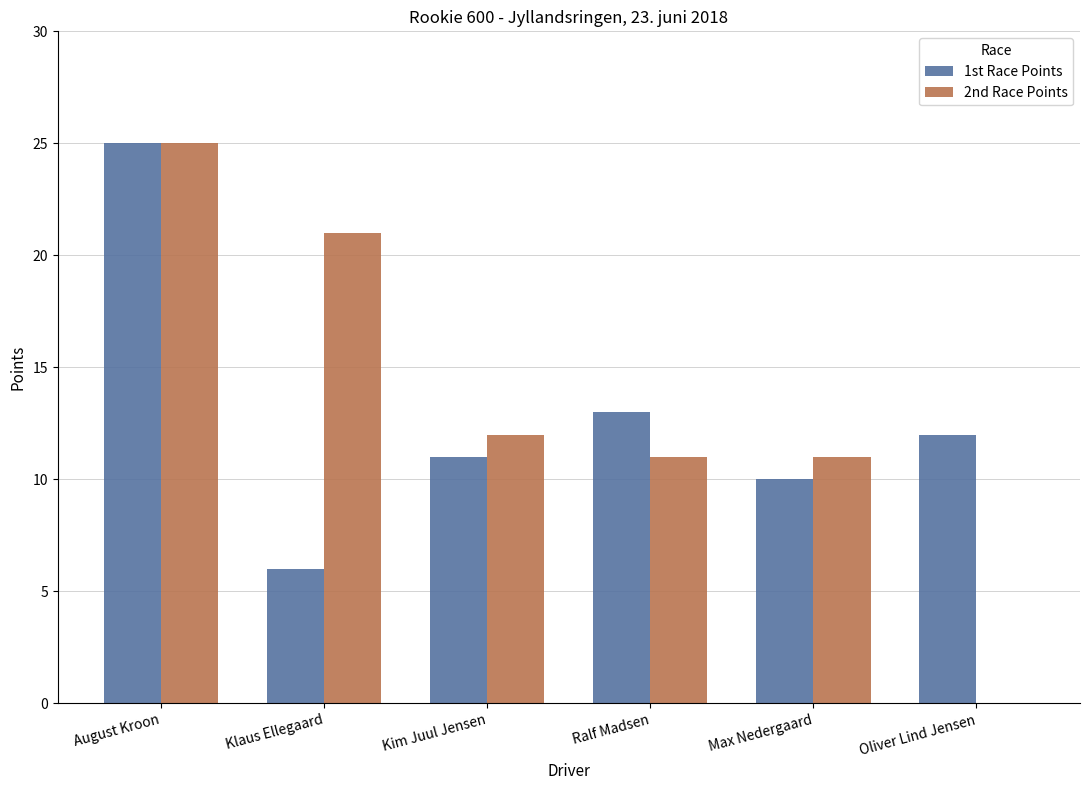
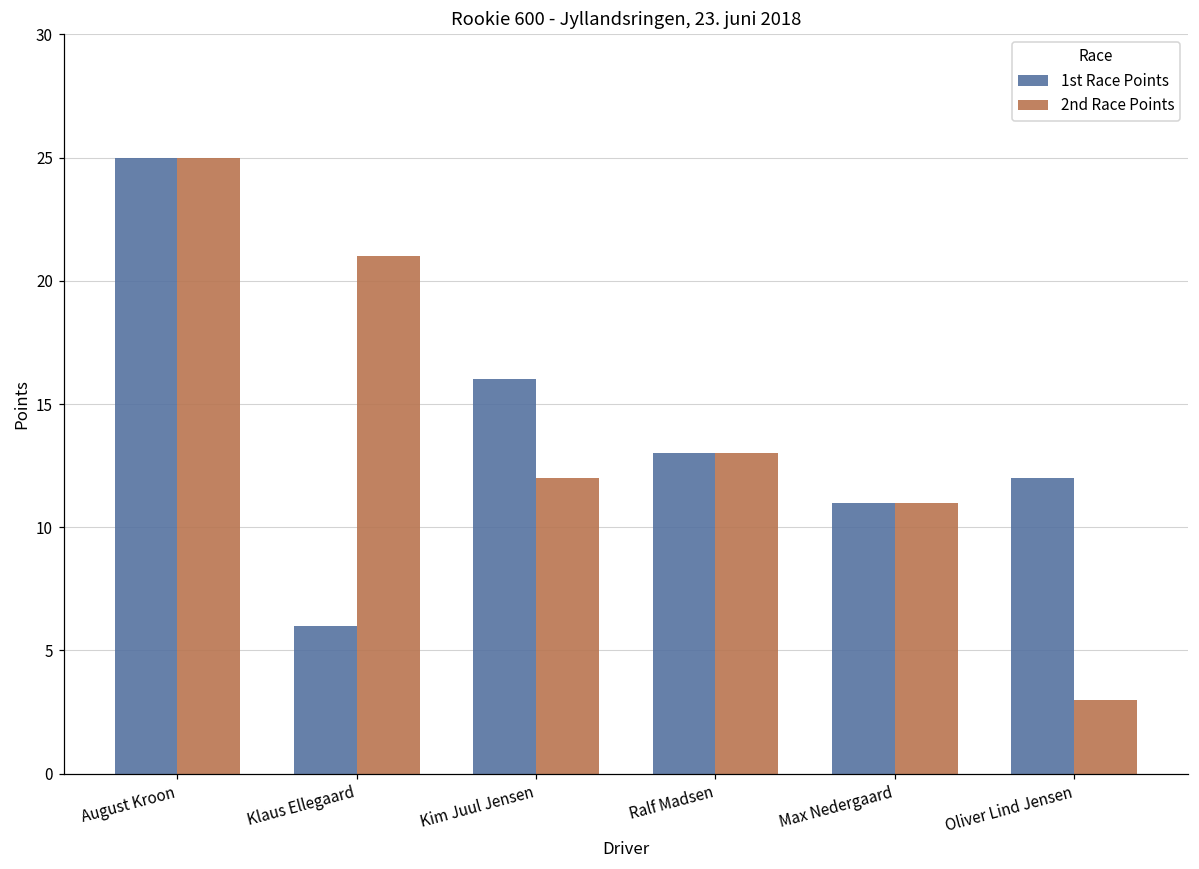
1st Race Points, Kim Juul Jensen: 11 -> 16
2nd Race Points, Ralf Madsen: 11 -> 13
1st Race Points, Max Nedergaard: 10 -> 11
2nd Race Points, Oliver Lind Jensen: 0 -> 3
